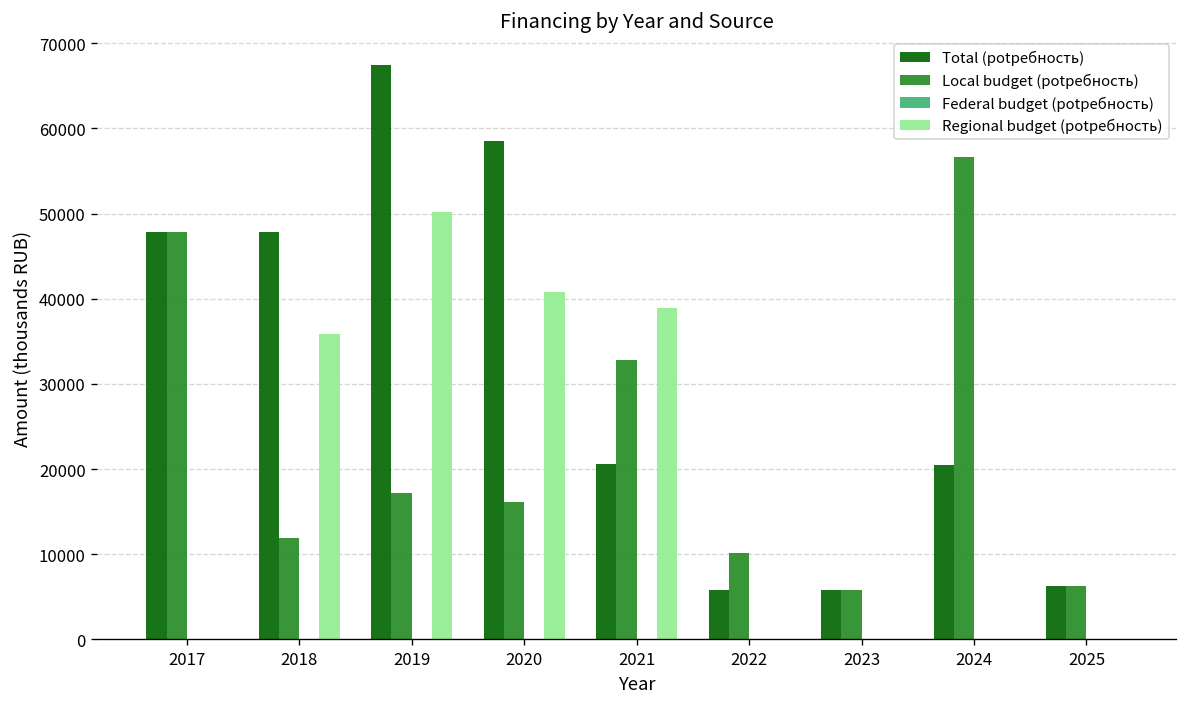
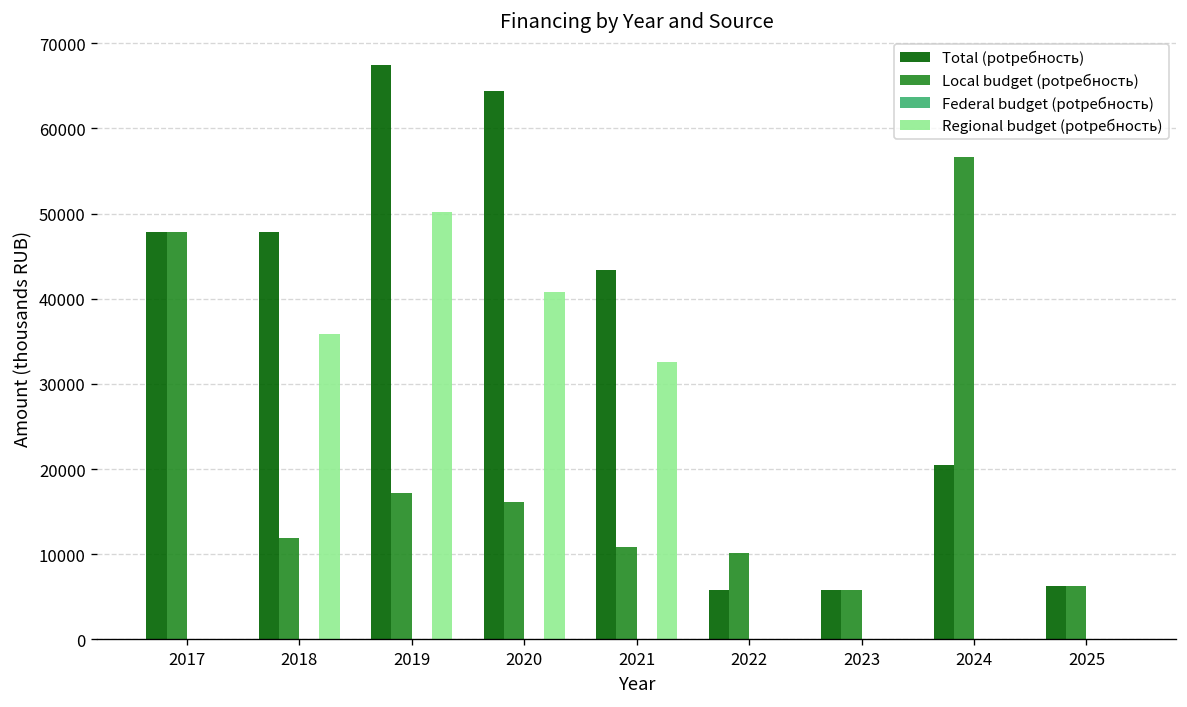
Total (potребность), 2020: 58000 -> 64000
Total (potребность), 2021: 21000 -> 43000
Local budget (potребность), 2021: 33000 -> 11000
Regional budget (potребность), 2021: 39000 -> 33000
